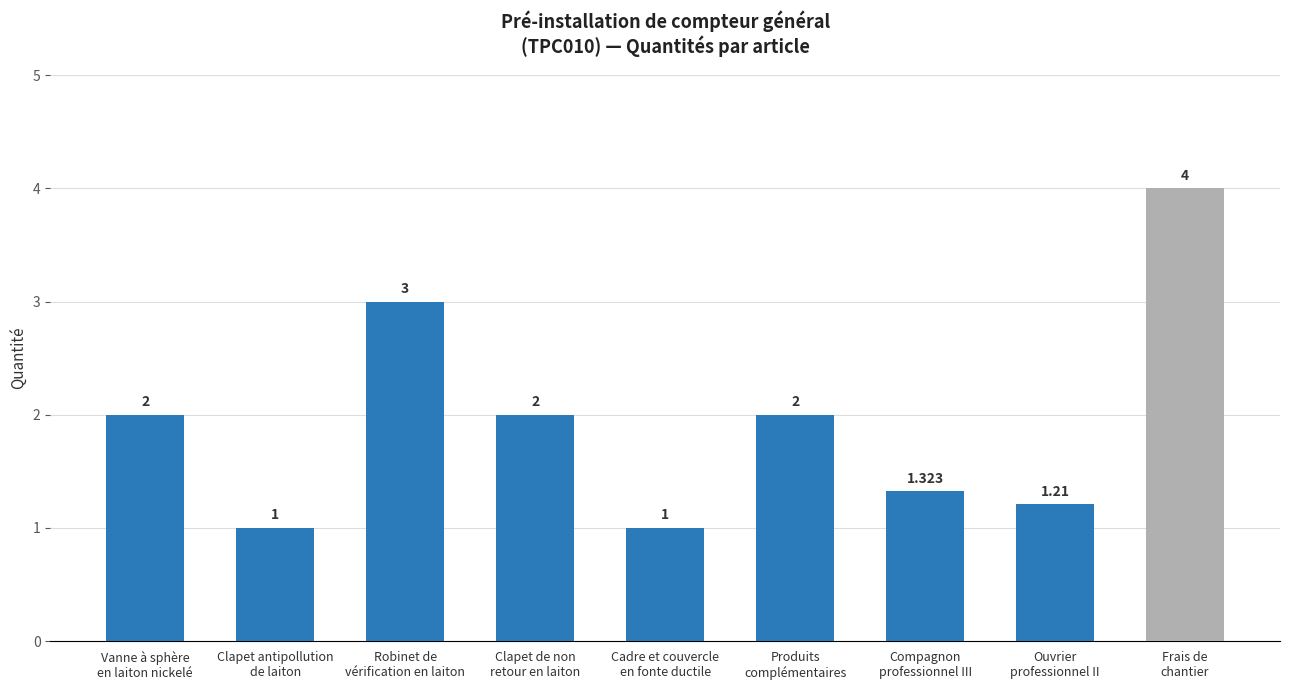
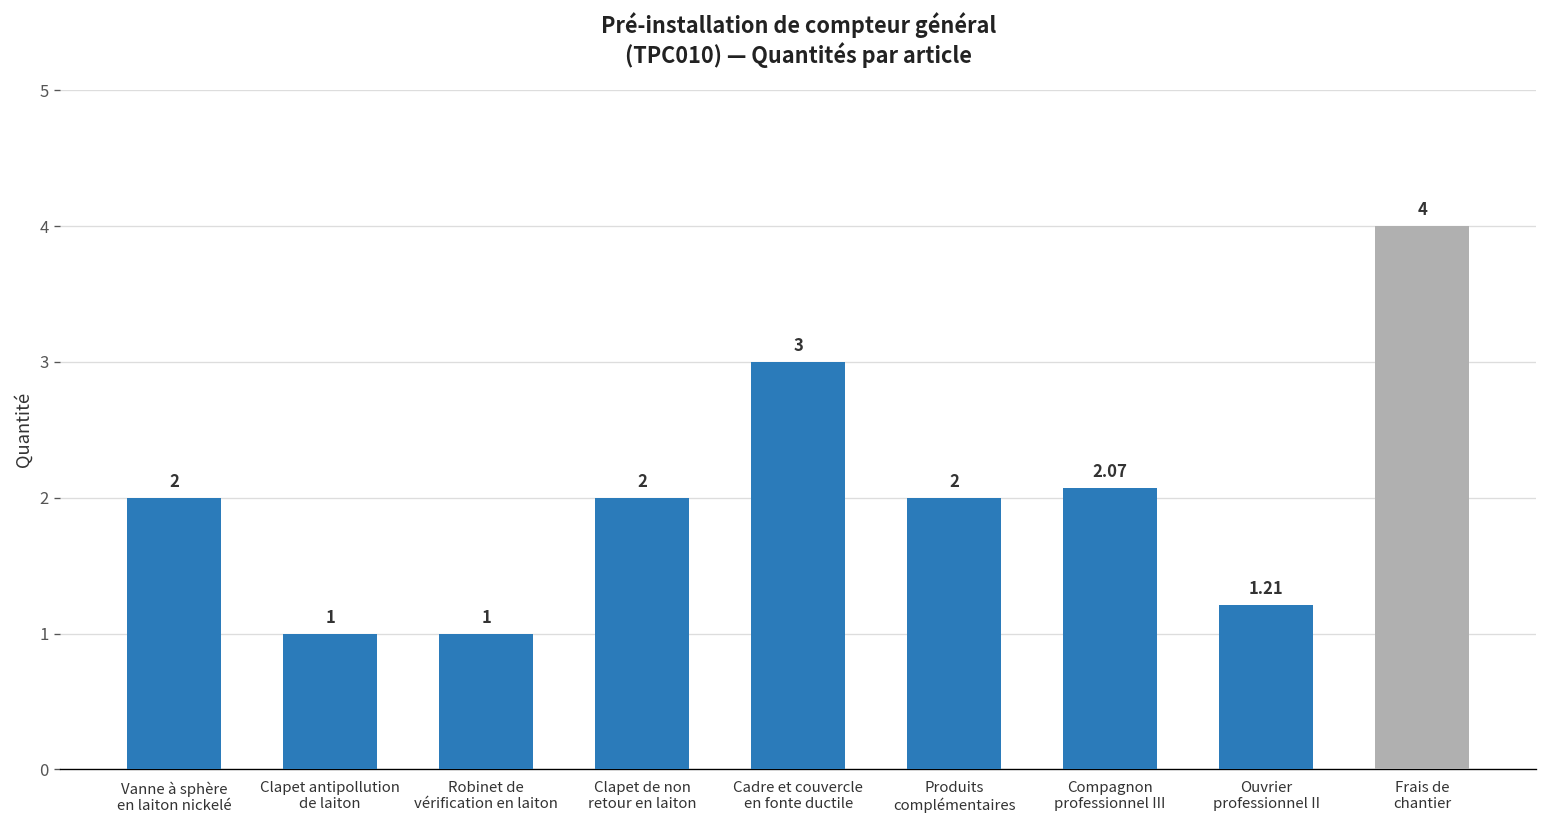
Robinet de vérification en laiton: 3 -> 1
Cadre et couvercle en fonte ductile: 1 -> 3
Compagnon professionnel III: 1.323 -> 2.07
